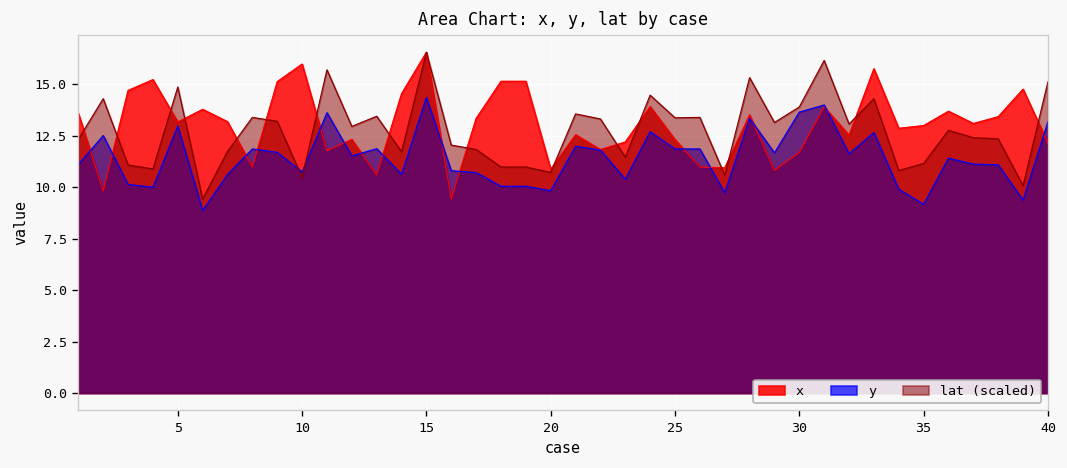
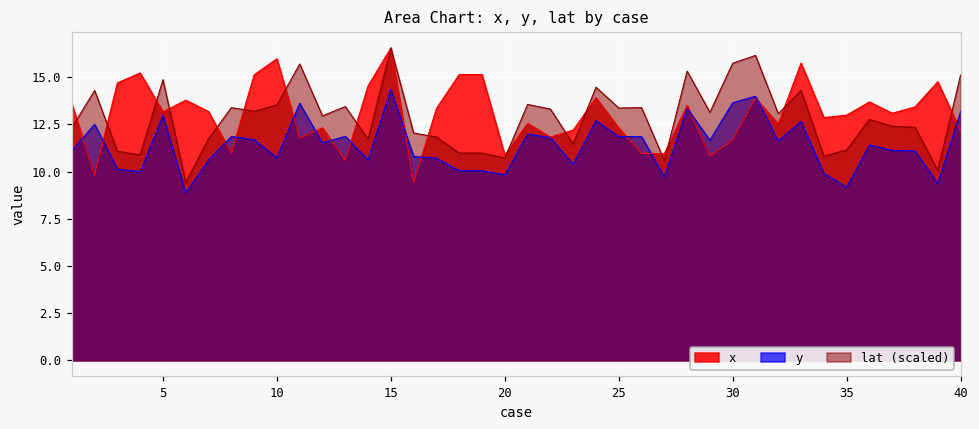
lat (scaled), 10: 10.5 -> 13.5
lat (scaled), 30: 13.9 -> 15.7
